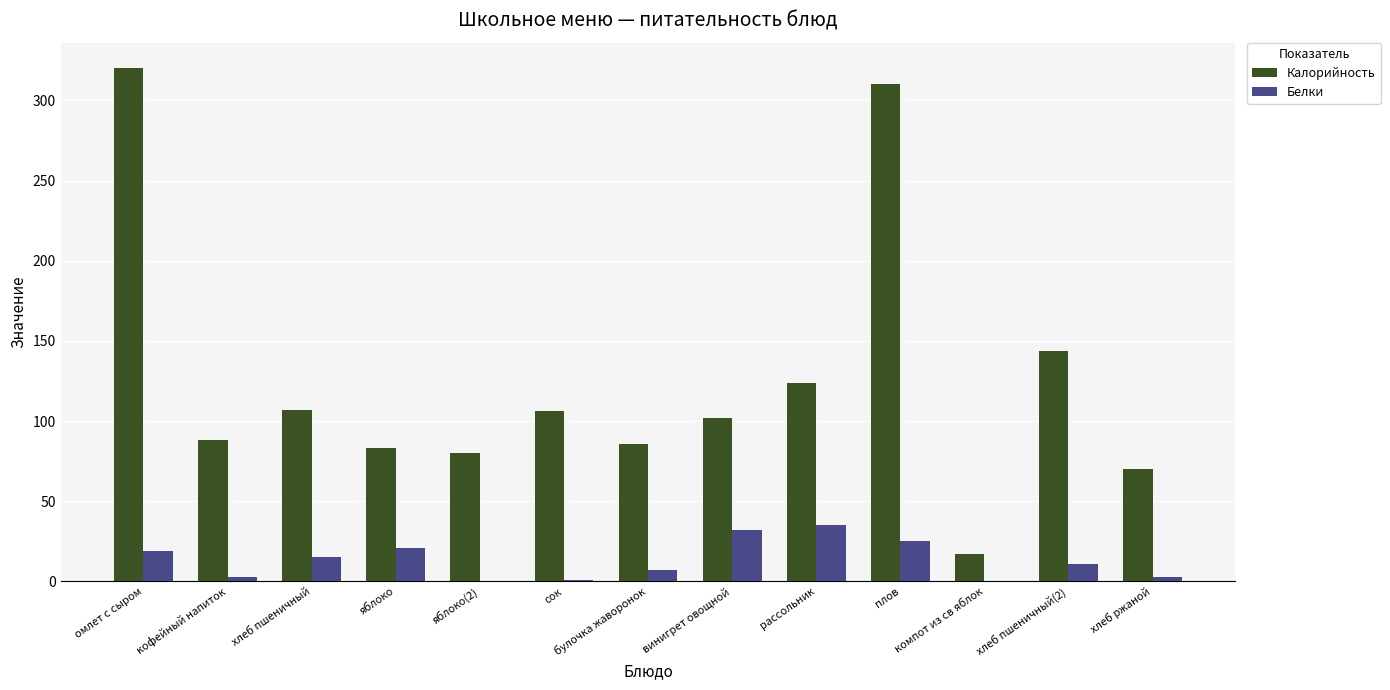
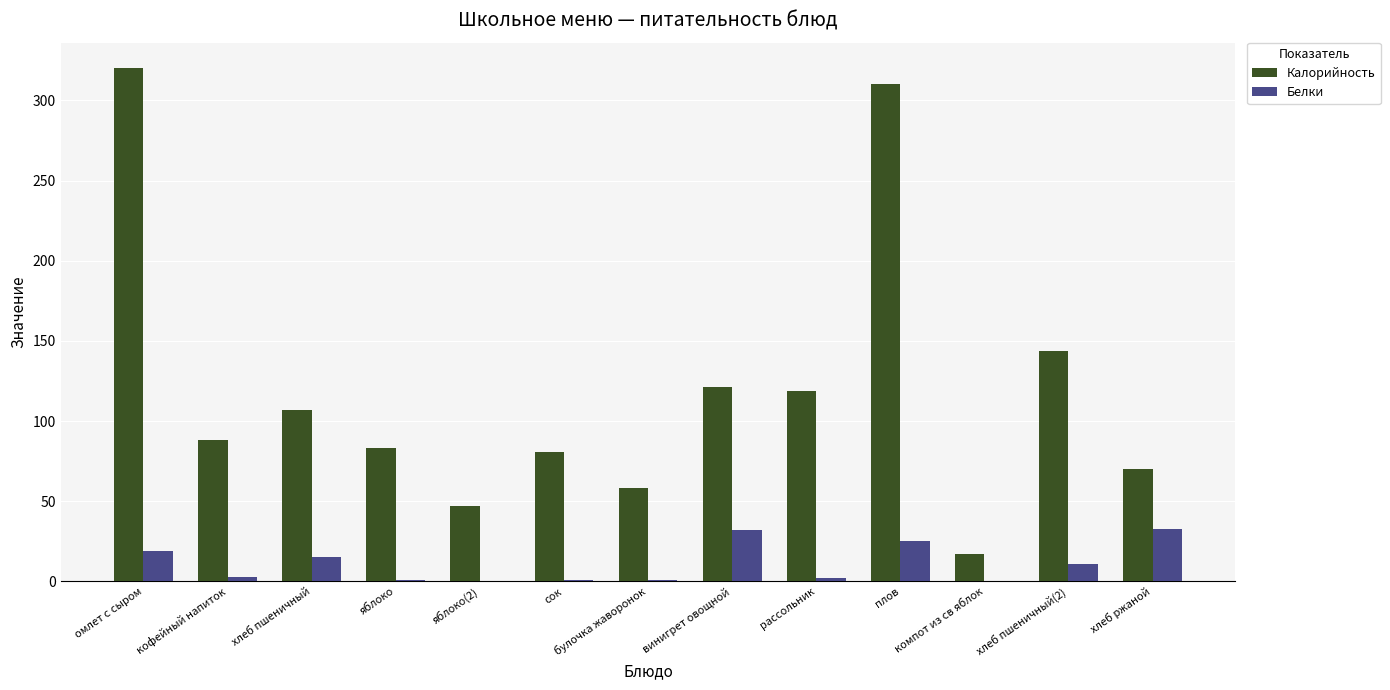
Белки, яблоко: 21 -> 1
Калорийность, яблоко(2): 80 -> 47
Калорийность, сок: 106 -> 81
Калорийность, булочка жаворонок: 86 -> 58
Белки, булочка жаворонок: 7 -> 1
Калорийность, винигрет овощной: 102 -> 121
Калорийность, рассольник: 124 -> 119
Белки, рассольник: 35 -> 2
Белки, хлеб ржаной: 3 -> 33
